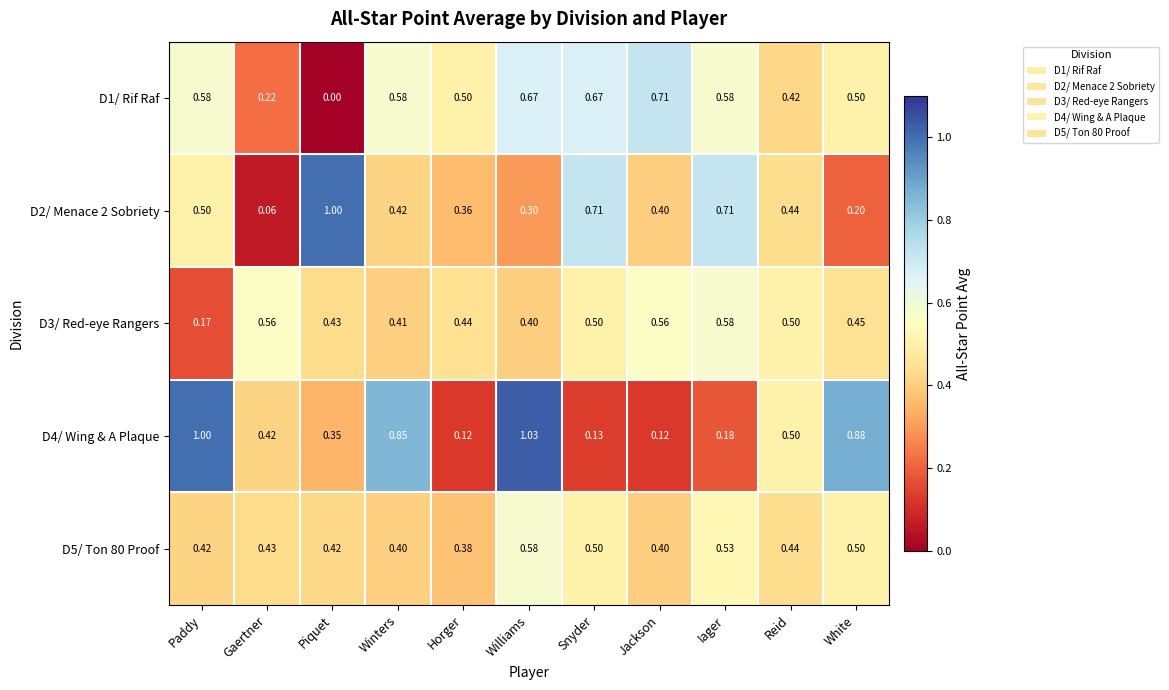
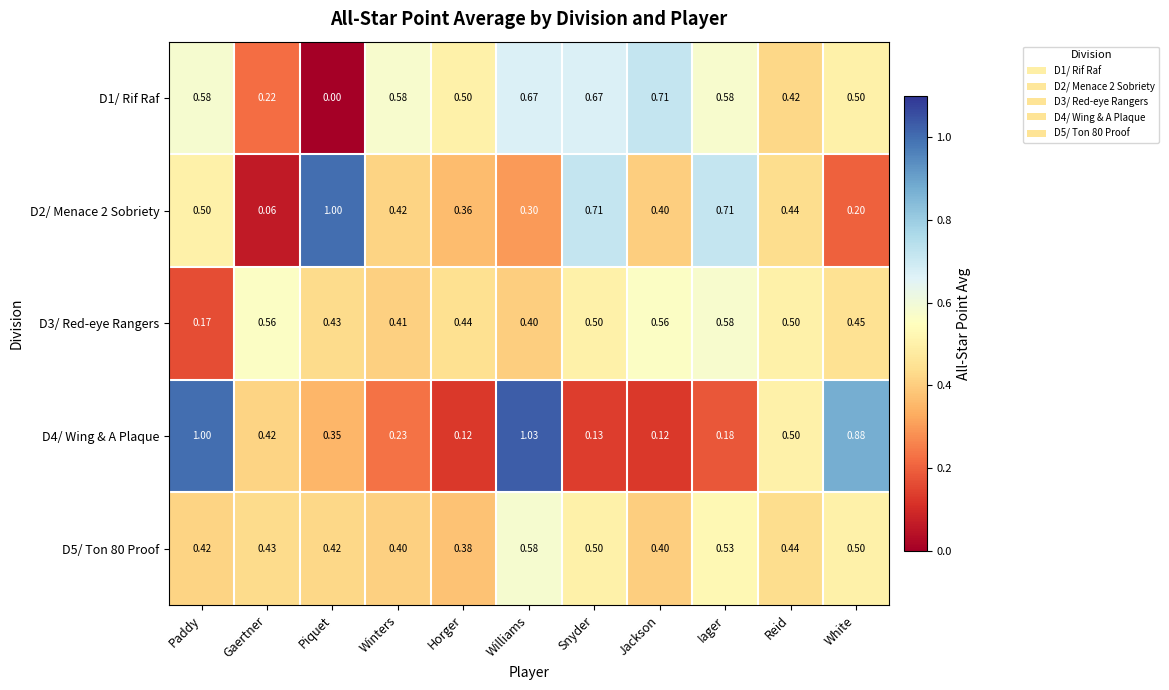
D4/ Wing & A Plaque, Winters: 0.85 -> 0.23
